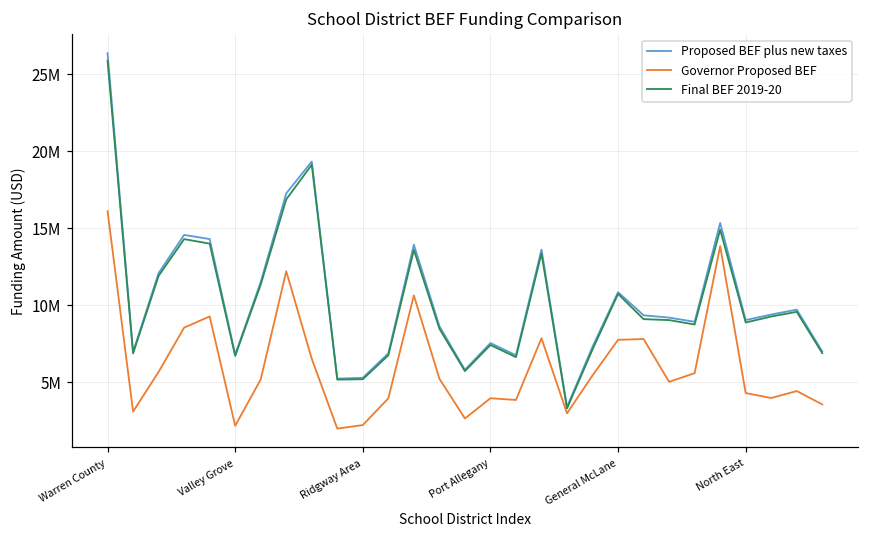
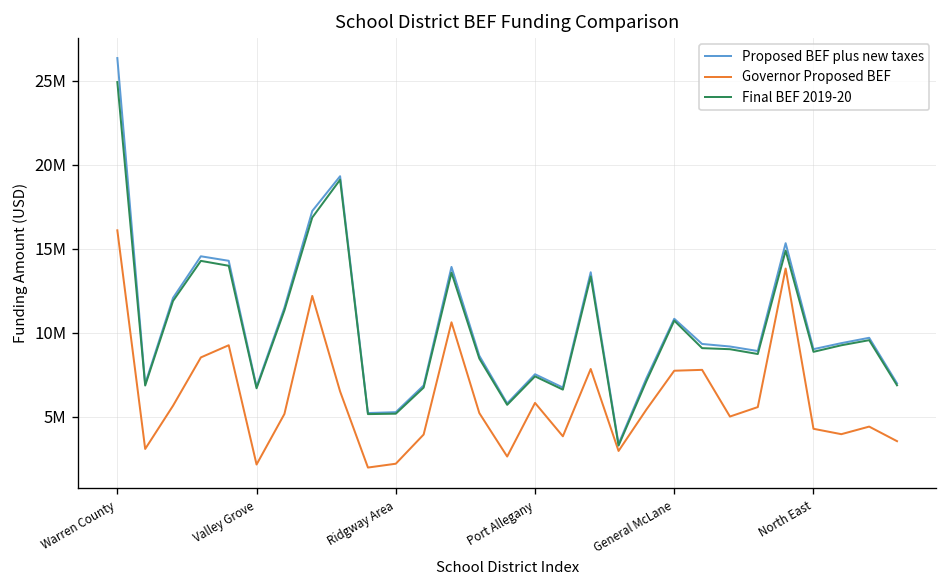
Final BEF 2019-20, Warren County: 25900000 -> 24900000
Governor Proposed BEF, Port Allegany: 4000000 -> 5800000
